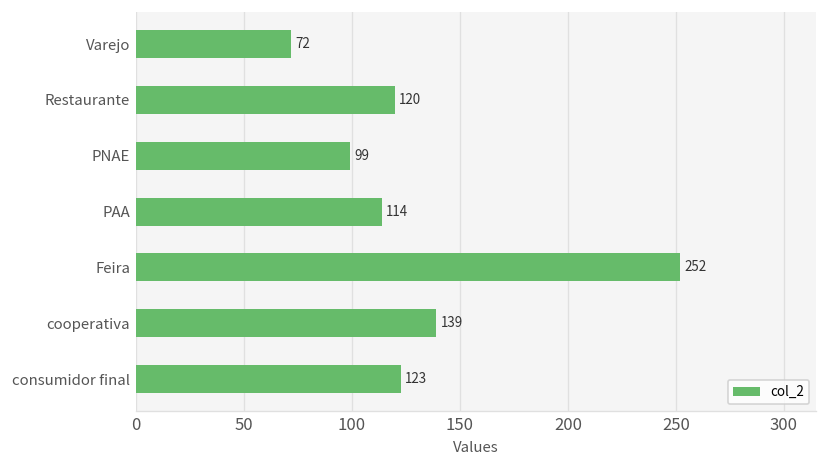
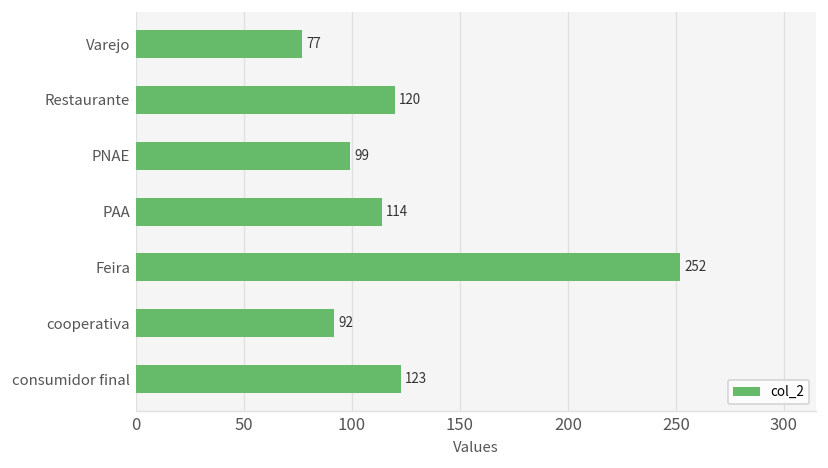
Varejo: 72 -> 77
cooperativa: 139 -> 92
